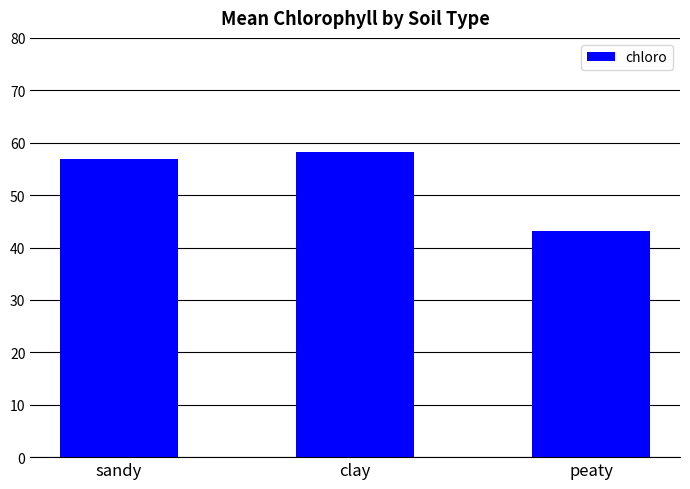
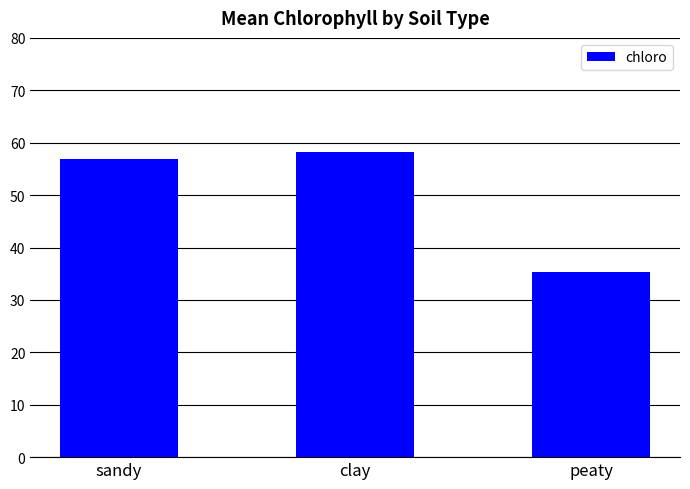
peaty: 43 -> 35
